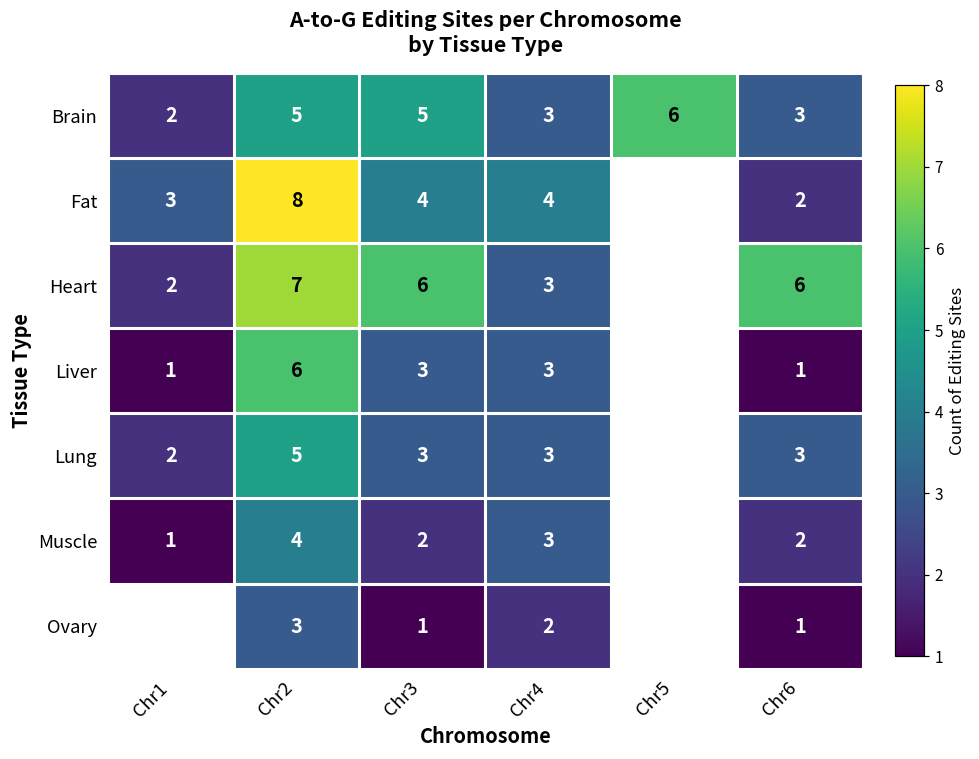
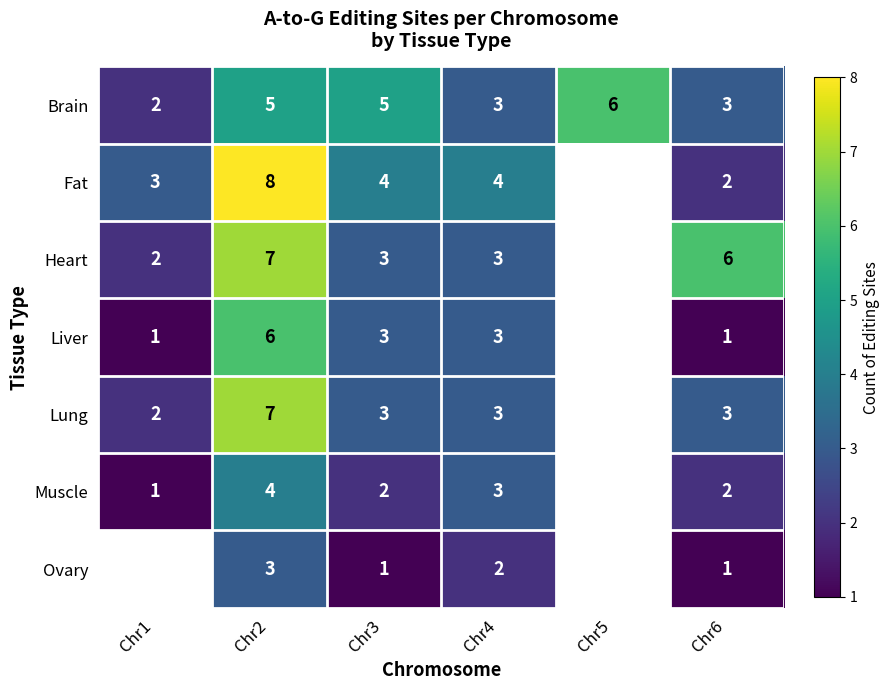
Heart, Chr3: 6 -> 3
Lung, Chr2: 5 -> 7
